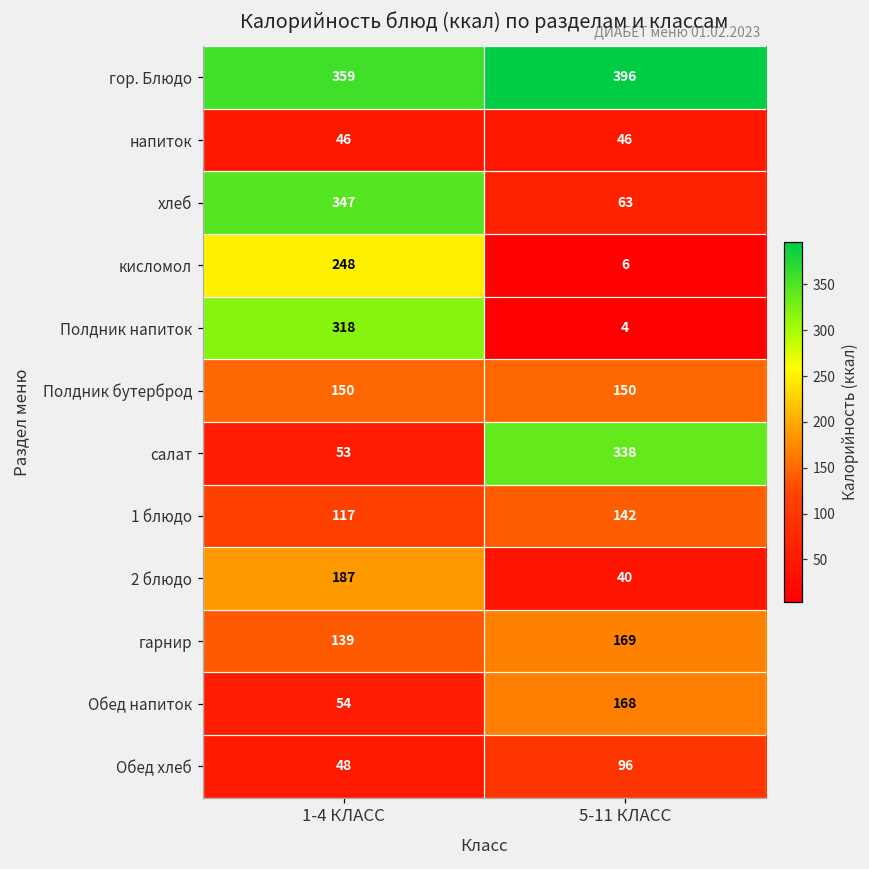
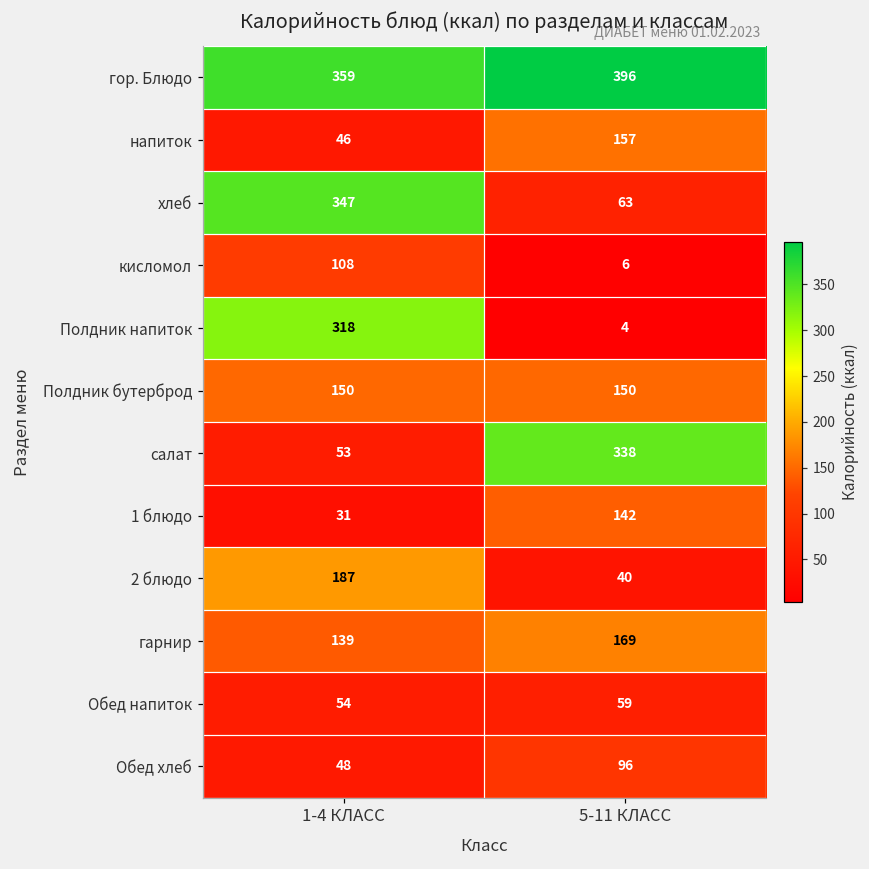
напиток, 5-11 КЛАСС: 46 -> 157
кисломол, 1-4 КЛАСС: 248 -> 108
1 блюдо, 1-4 КЛАСС: 117 -> 31
Обед напиток, 5-11 КЛАСС: 168 -> 59
